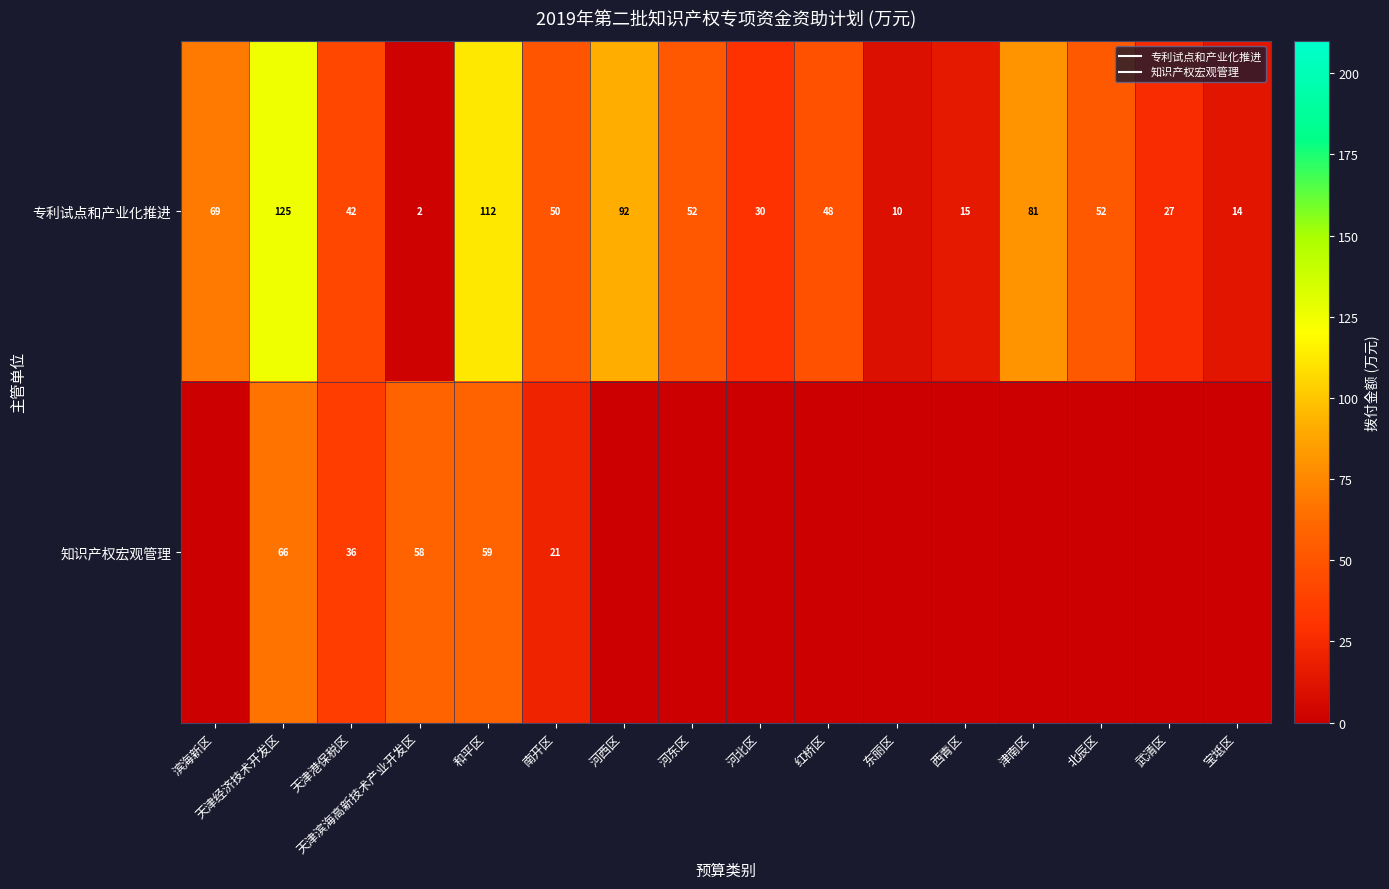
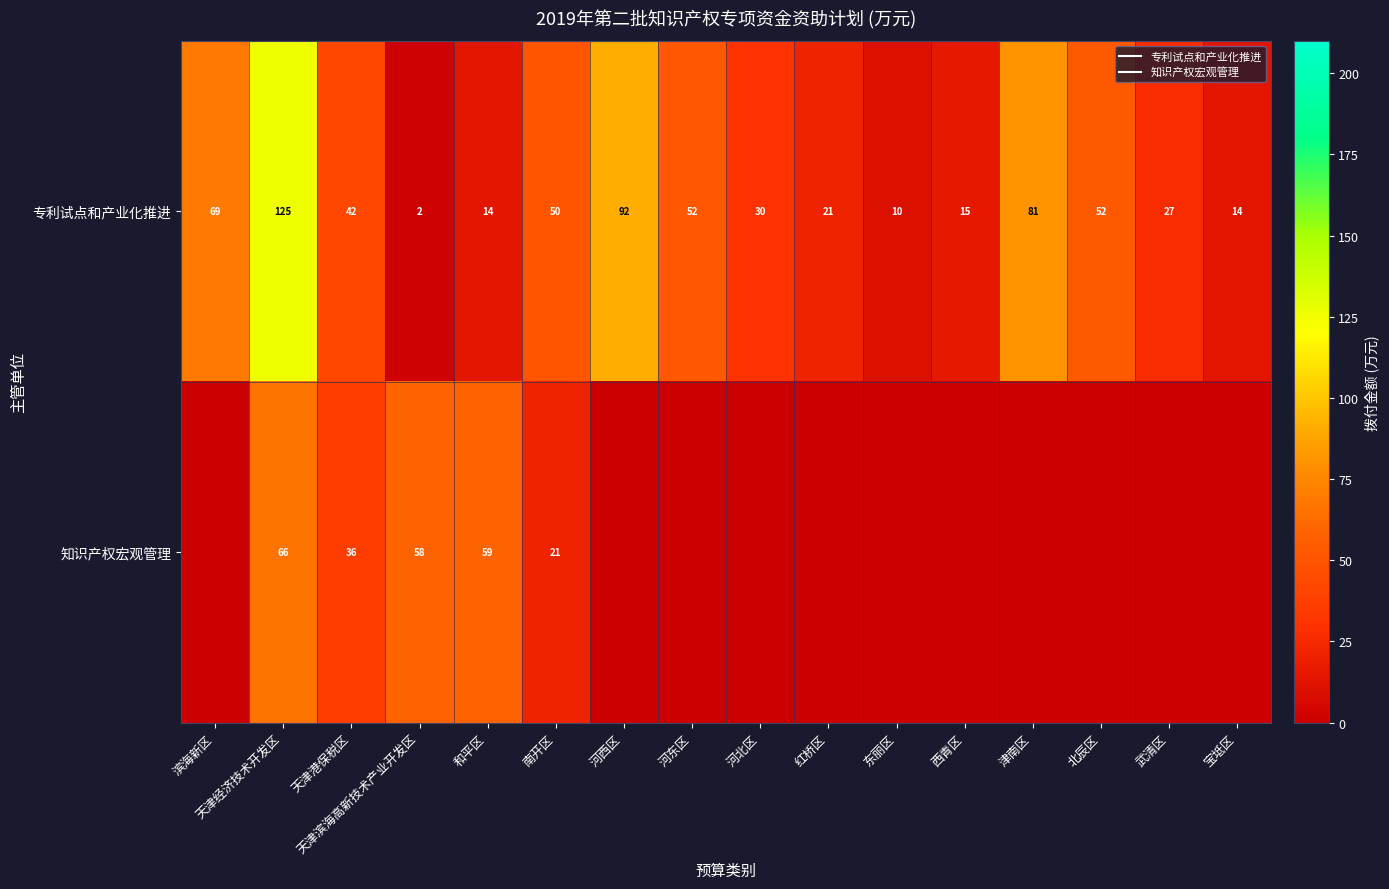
专利试点和产业化推进, 和平区: 112 -> 14
专利试点和产业化推进, 红桥区: 48 -> 21
